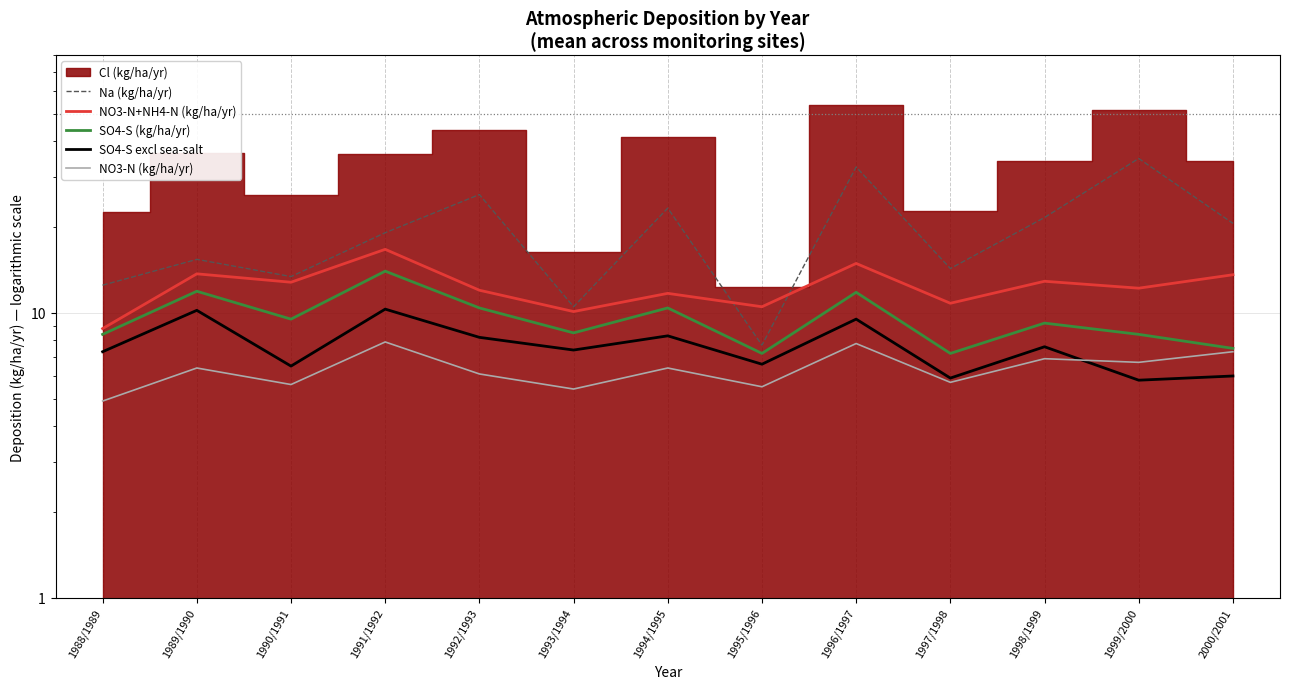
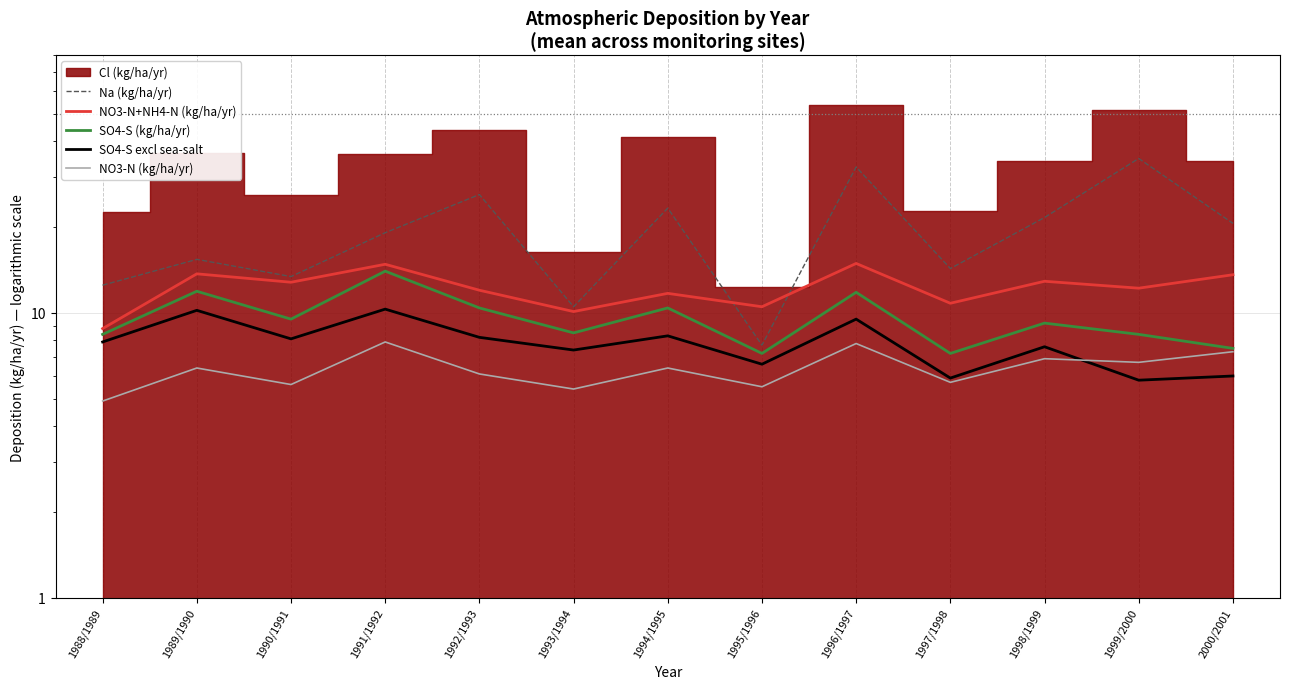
SO4-S excl sea-salt, 1988/1989: 7.3 -> 7.9
SO4-S excl sea-salt, 1990/1991: 6.5 -> 8.1
NO3-N+NH4-N (kg/ha/yr), 1991/1992: 17 -> 15
